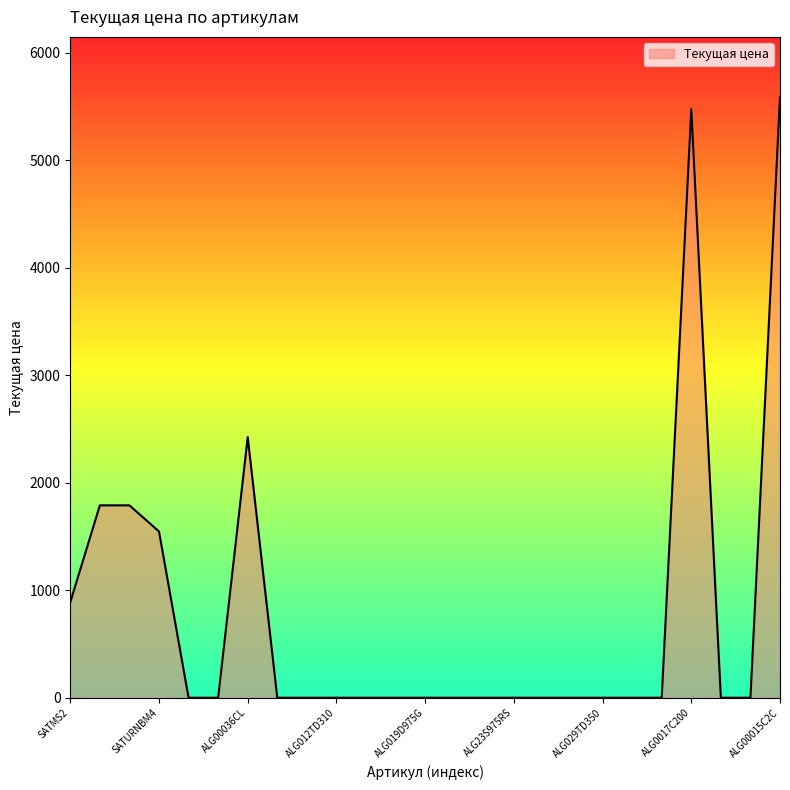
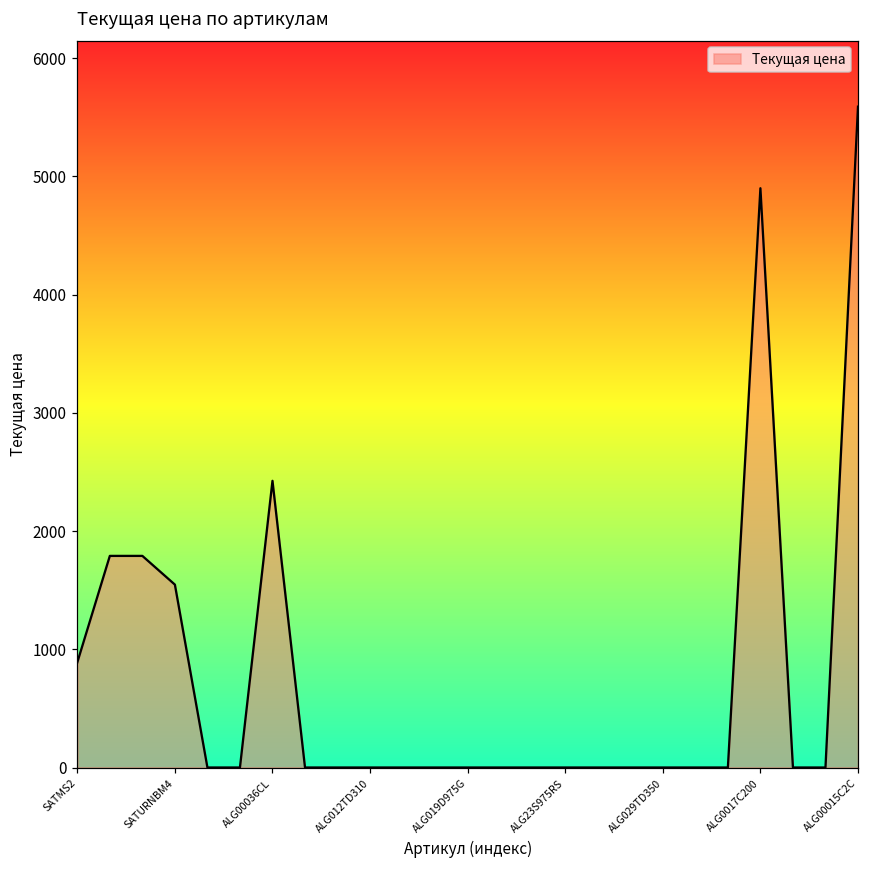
ALG0017C200: 5480 -> 4900
